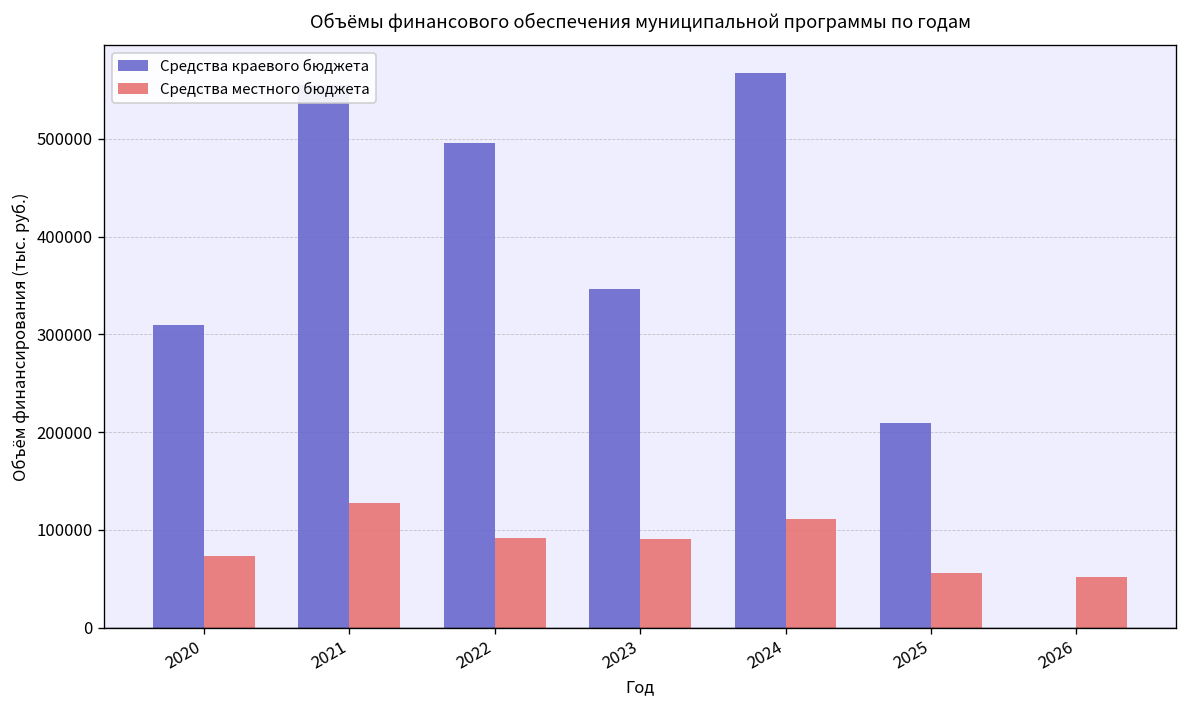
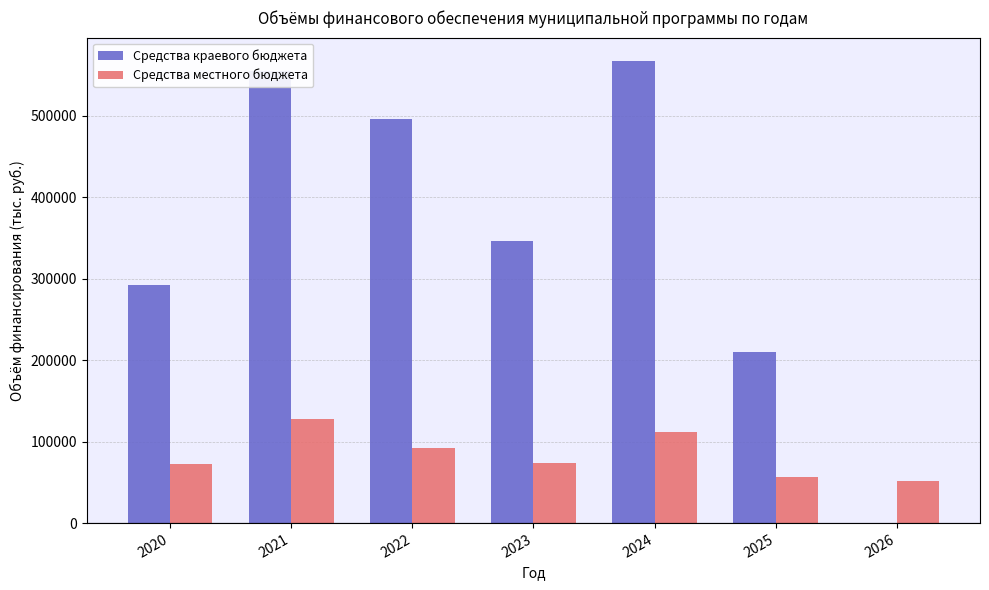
Средства краевого бюджета, 2020: 310000 -> 290000
Средства местного бюджета, 2023: 90000 -> 70000
